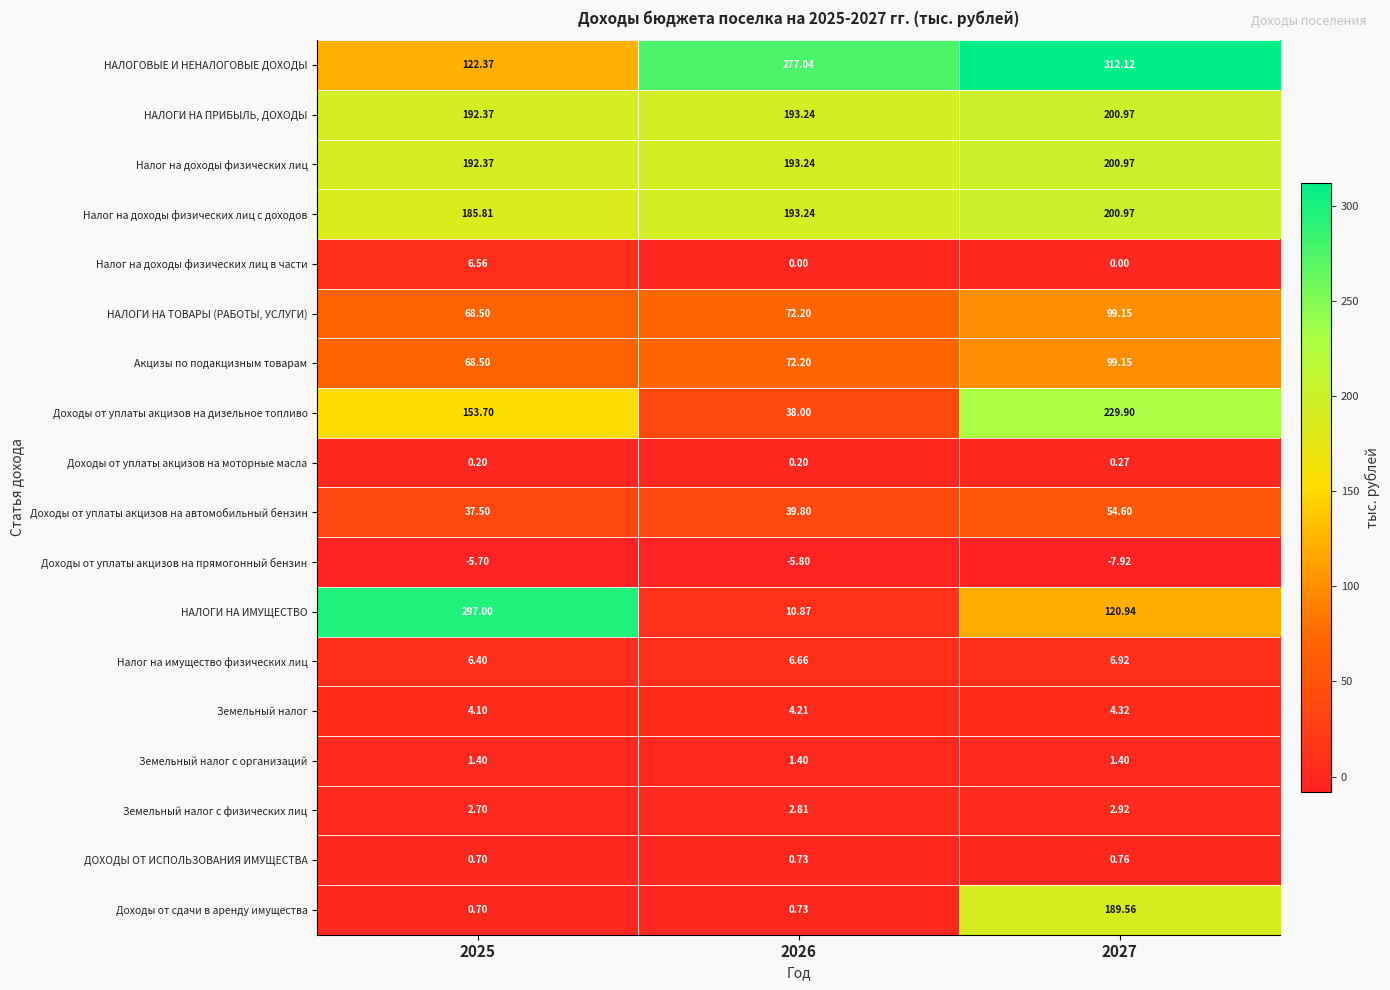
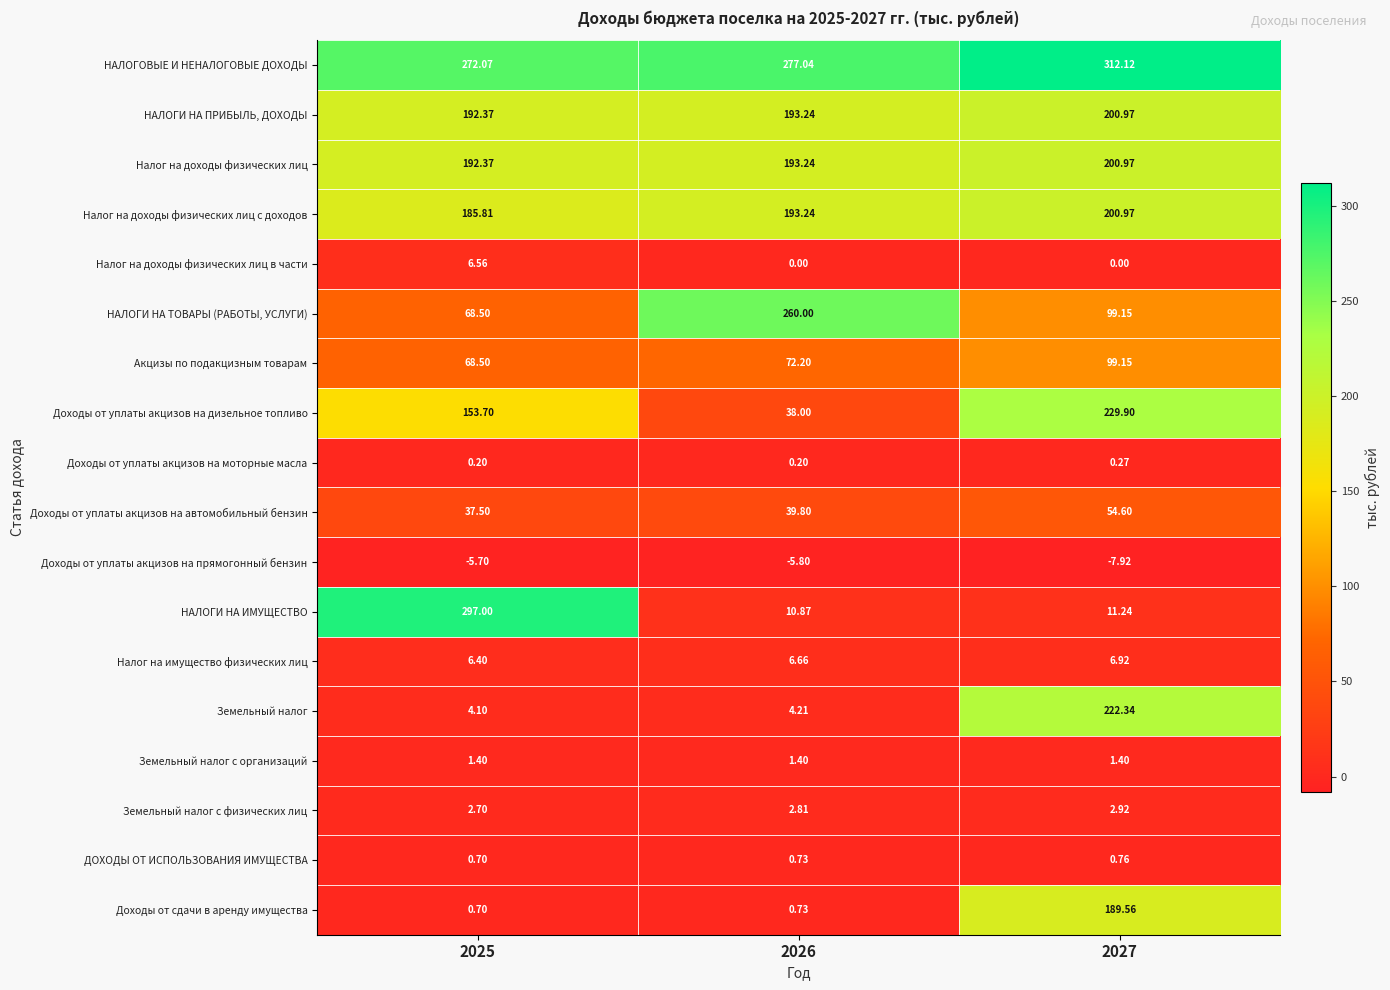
НАЛОГОВЫЕ И НЕНАЛОГОВЫЕ ДОХОДЫ, 2025: 122.37 -> 272.07
НАЛОГИ НА ТОВАРЫ (РАБОТЫ, УСЛУГИ), 2026: 72.20 -> 260.00
НАЛОГИ НА ИМУЩЕСТВО, 2027: 120.94 -> 11.24
Земельный налог, 2027: 4.32 -> 222.34
